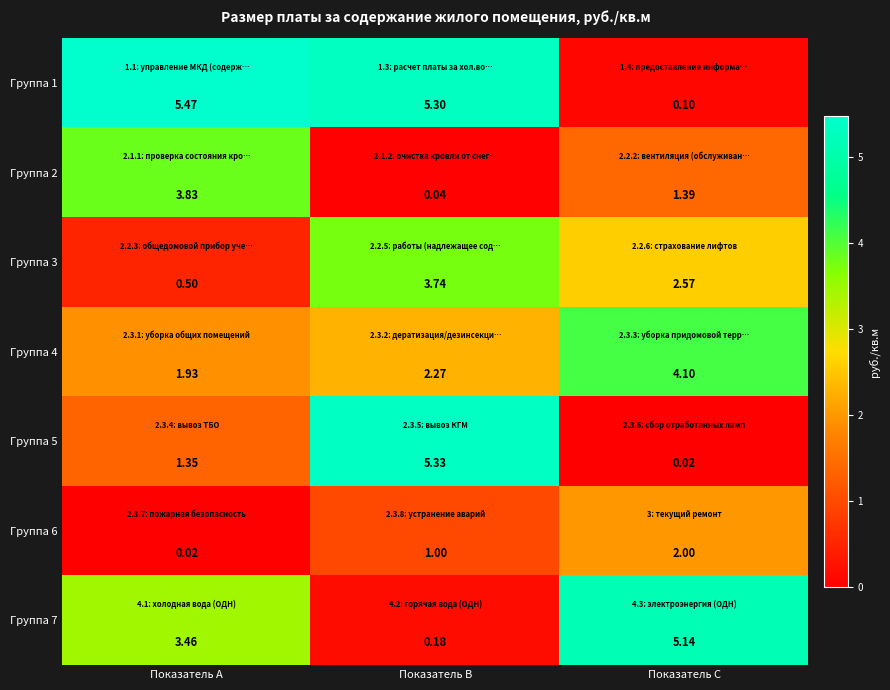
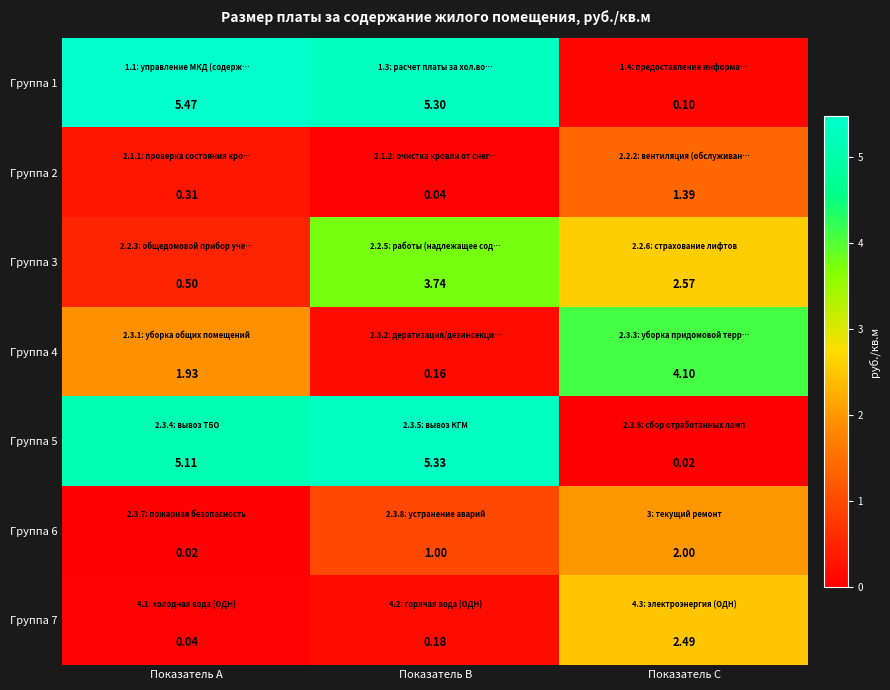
Группа 2, Показатель A: 3.83 -> 0.31
Группа 4, Показатель B: 2.27 -> 0.16
Группа 5, Показатель A: 1.35 -> 5.11
Группа 7, Показатель A: 3.46 -> 0.04
Группа 7, Показатель C: 5.14 -> 2.49
